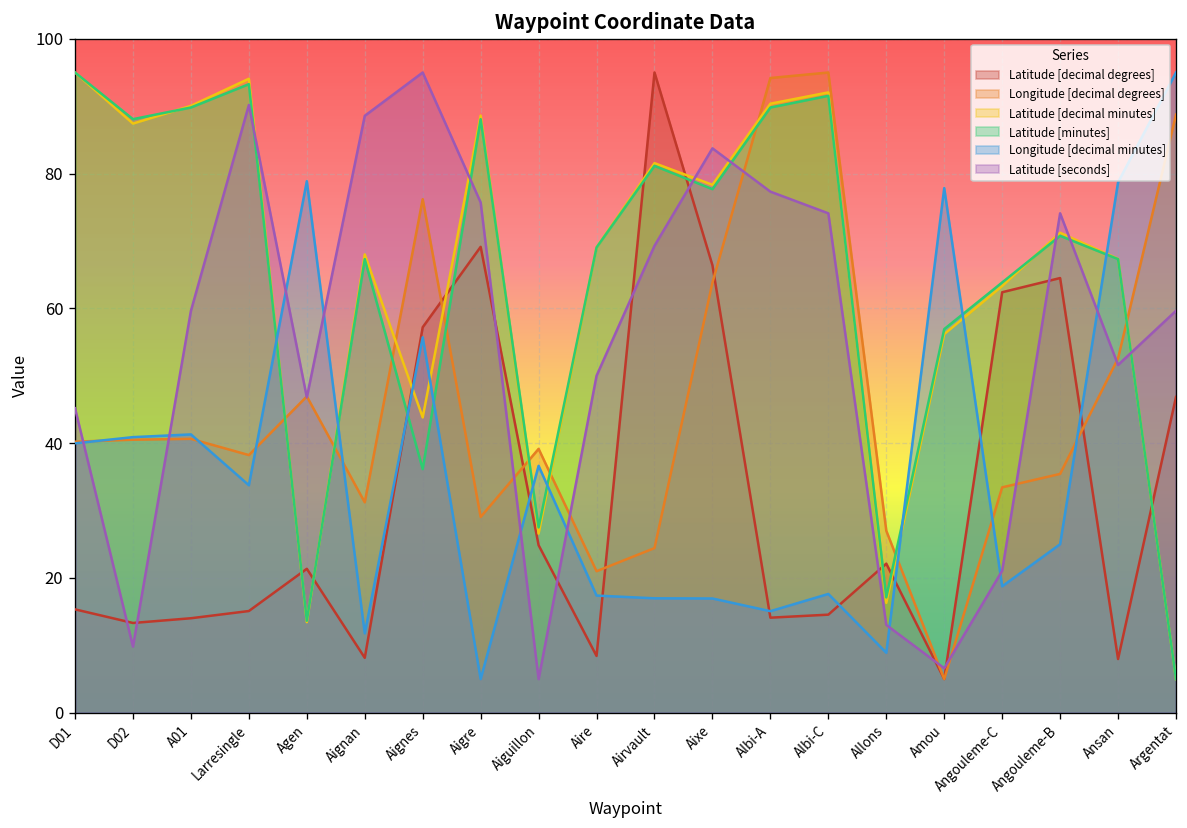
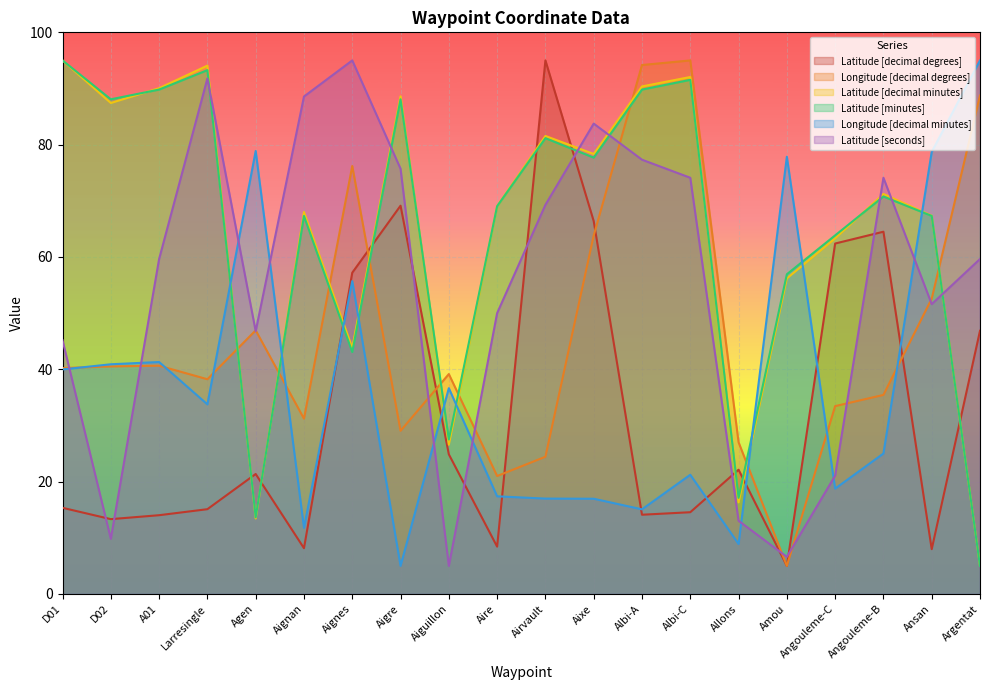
Latitude [seconds], Larresingle: 90 -> 92
Latitude [minutes], Aignes: 36 -> 43
Longitude [decimal minutes], Albi-C: 18 -> 21
